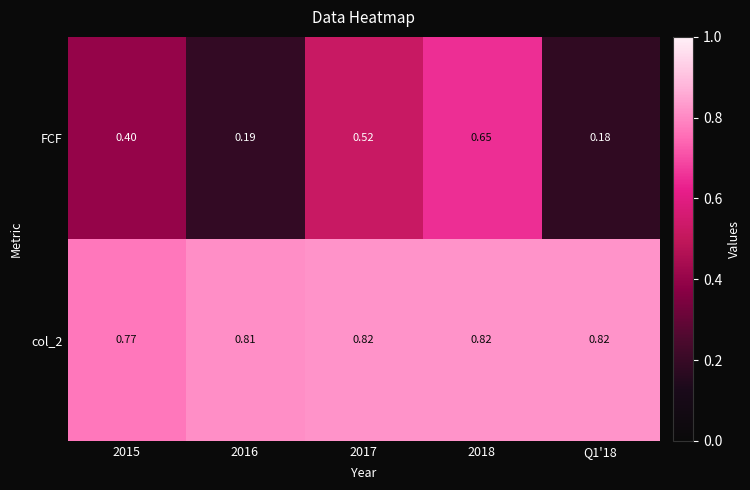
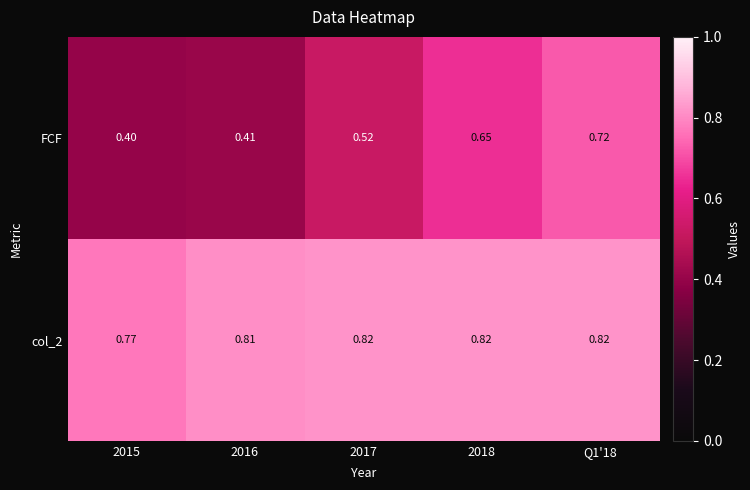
FCF, 2016: 0.19 -> 0.41
FCF, Q1'18: 0.18 -> 0.72
